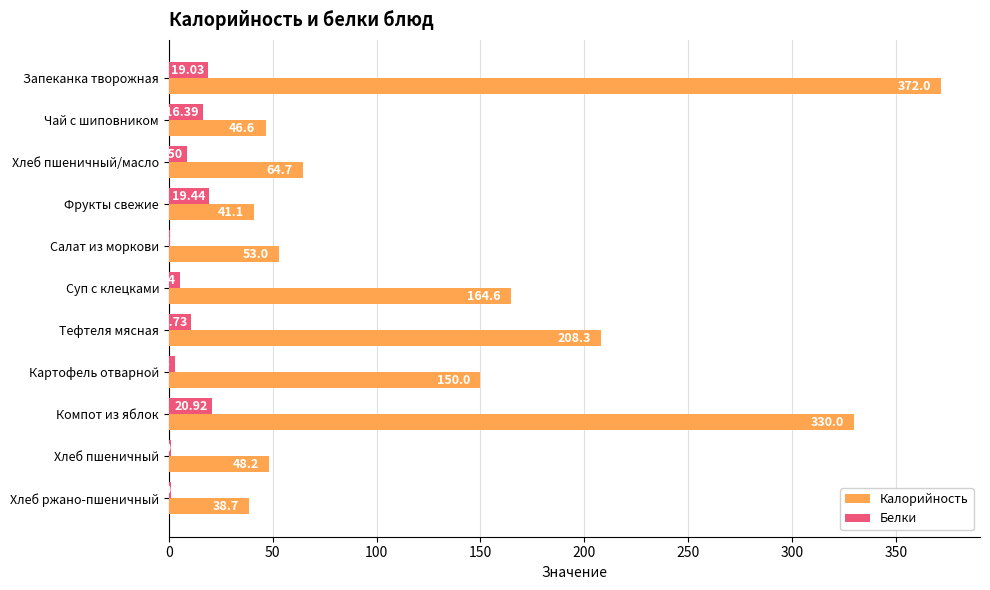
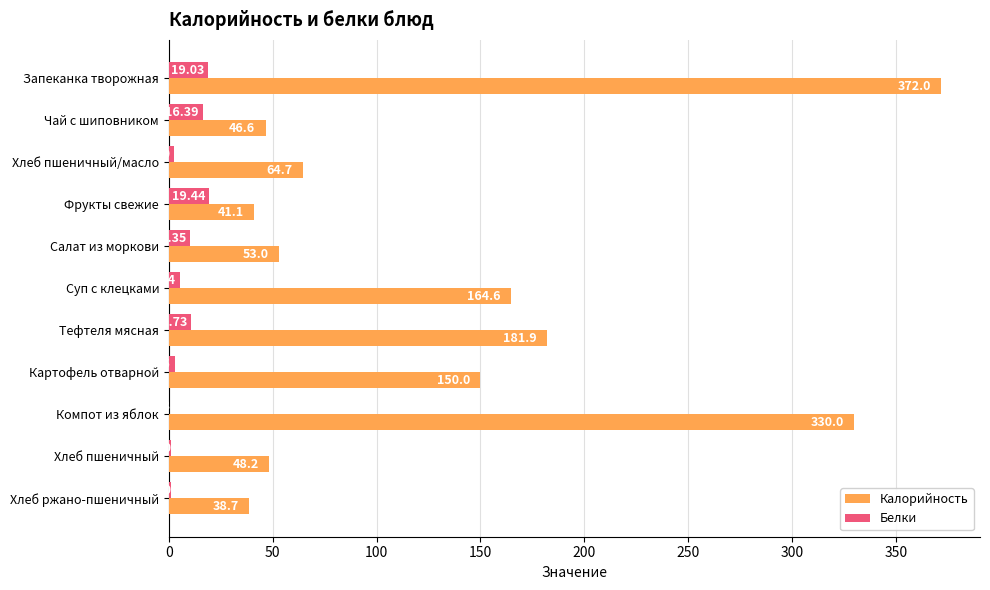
Белки, Хлеб пшеничный/масло: 9 -> 3
Белки, Салат из моркови: 1 -> 10
Калорийность, Тефтеля мясная: 208.3 -> 181.9
Белки, Компот из яблок: 21 -> 0
